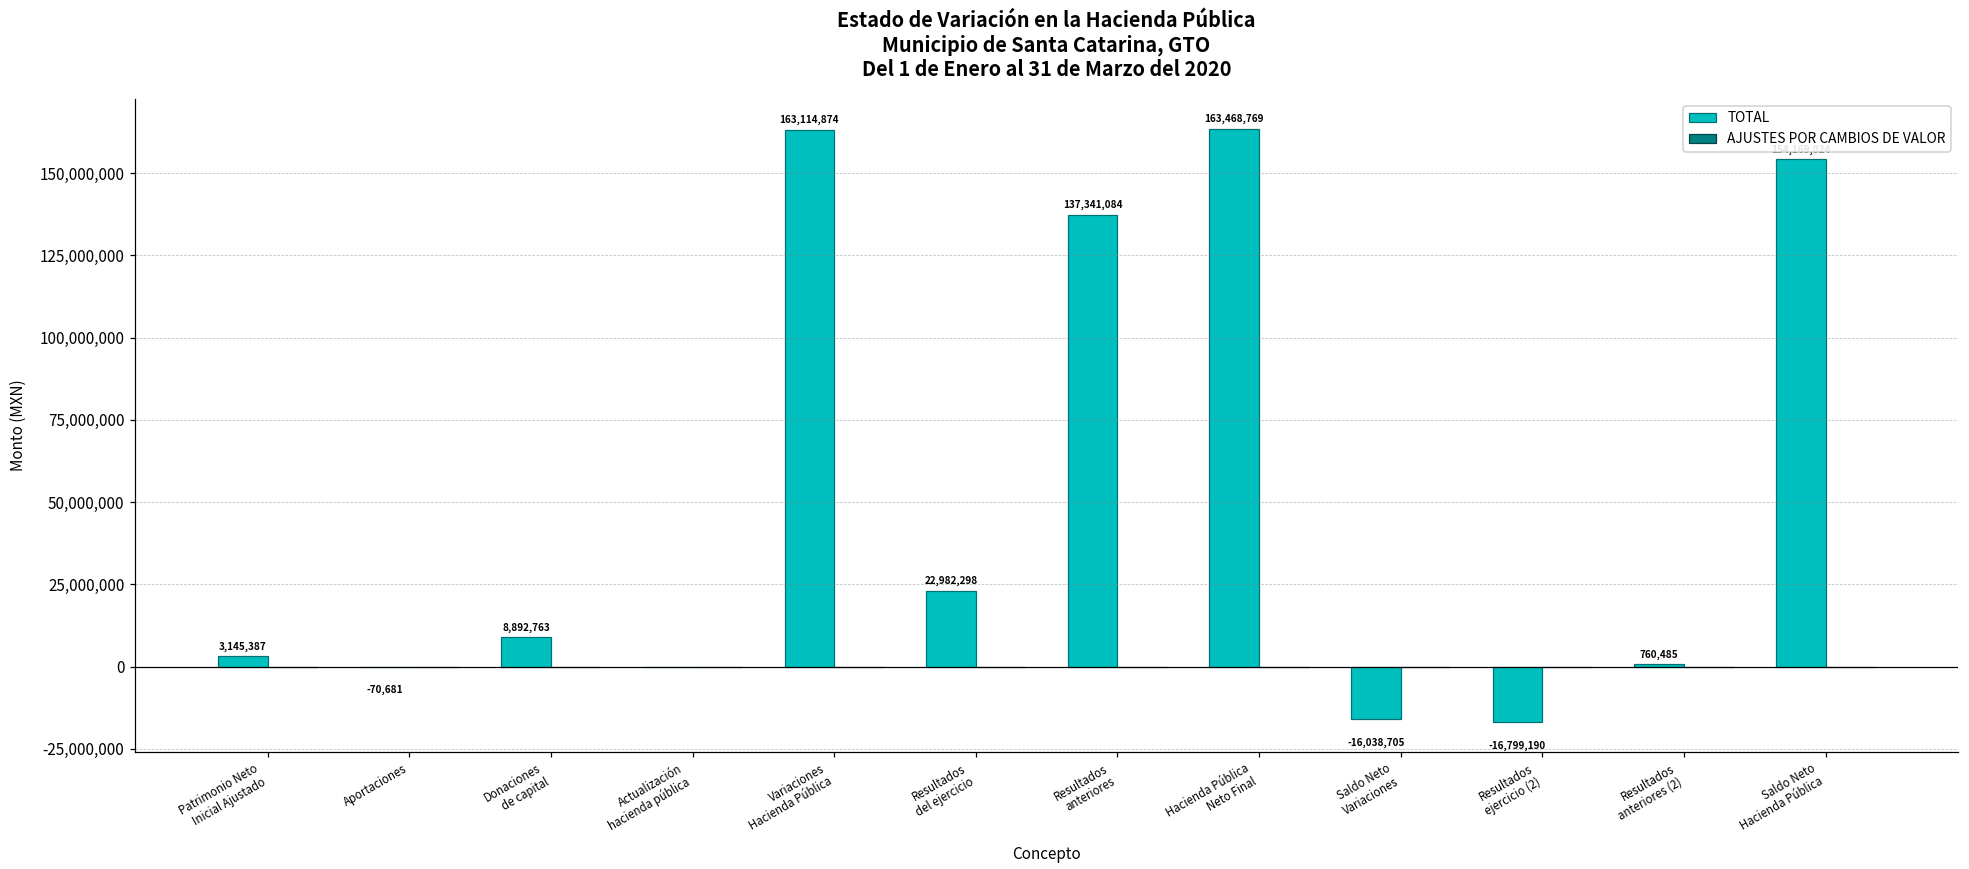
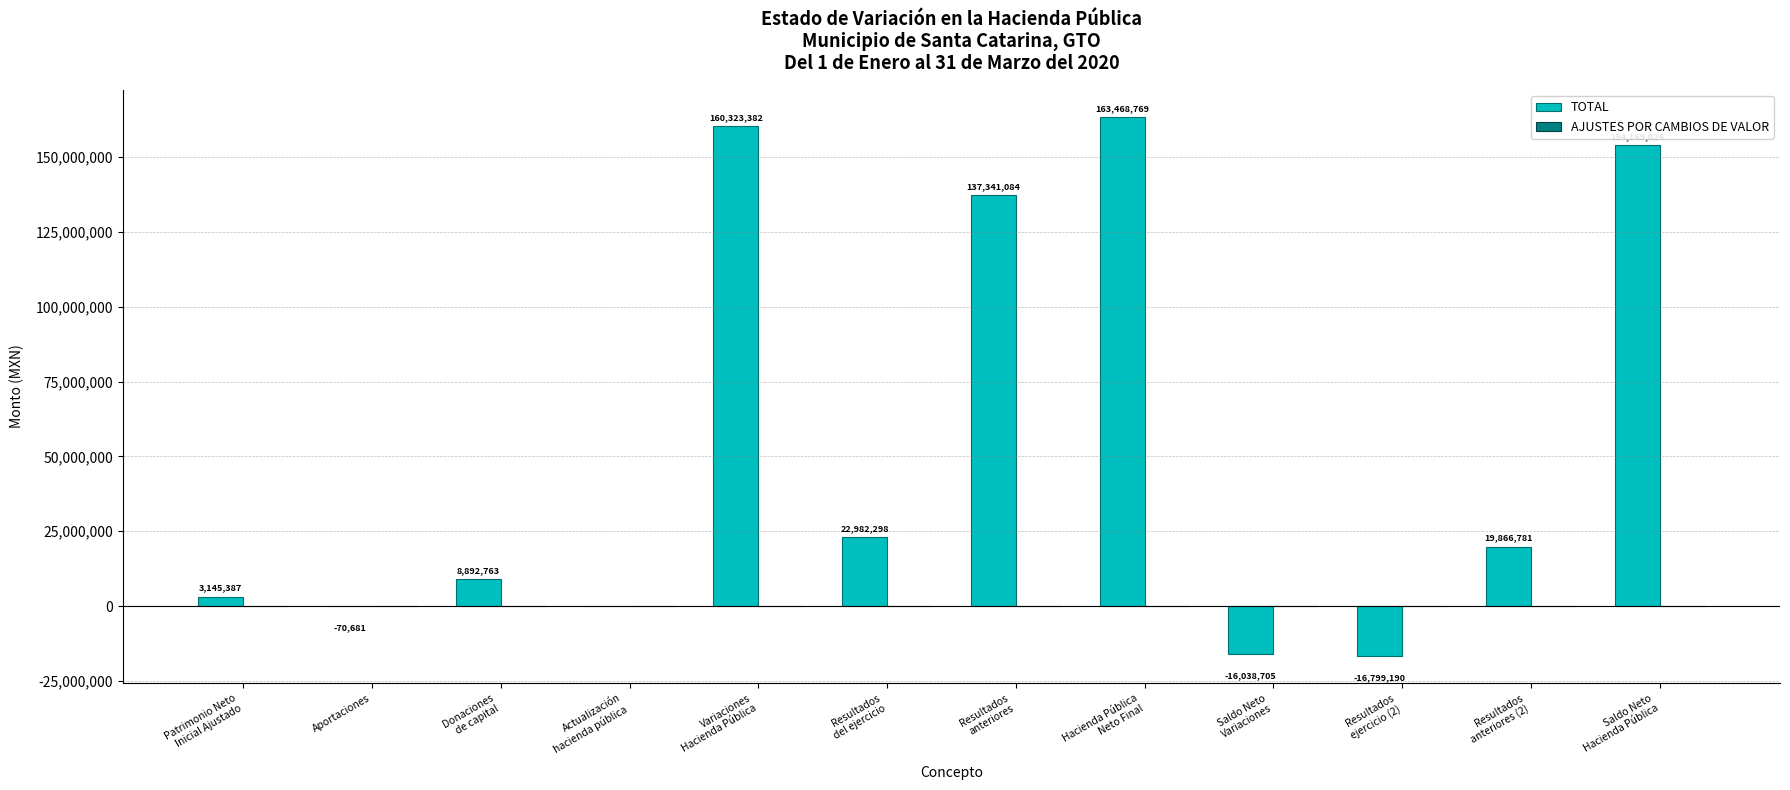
TOTAL, Variaciones Hacienda Pública: 163,114,874 -> 160,323,382
TOTAL, Resultados anteriores (2): 760,485 -> 19,866,781
